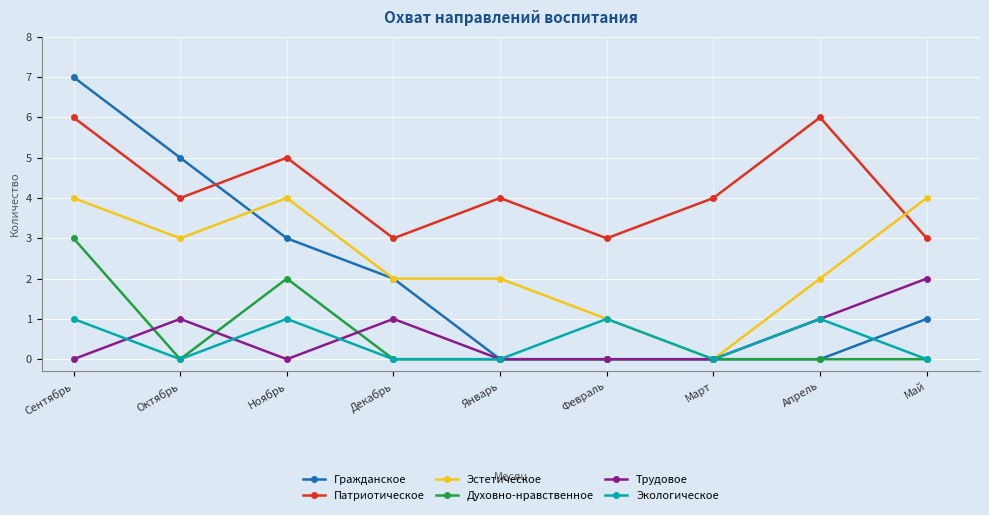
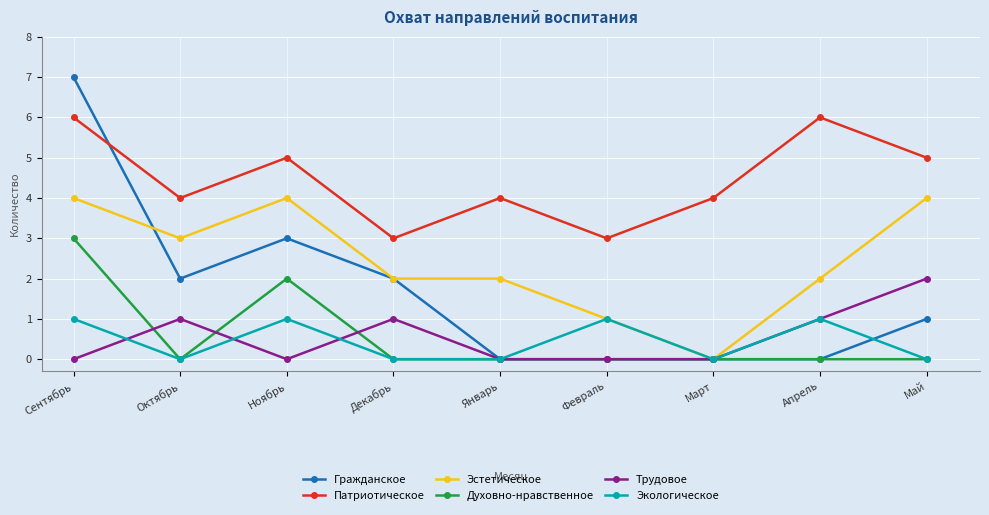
Гражданское, Октябрь: 5 -> 2
Патриотическое, Май: 3 -> 5
